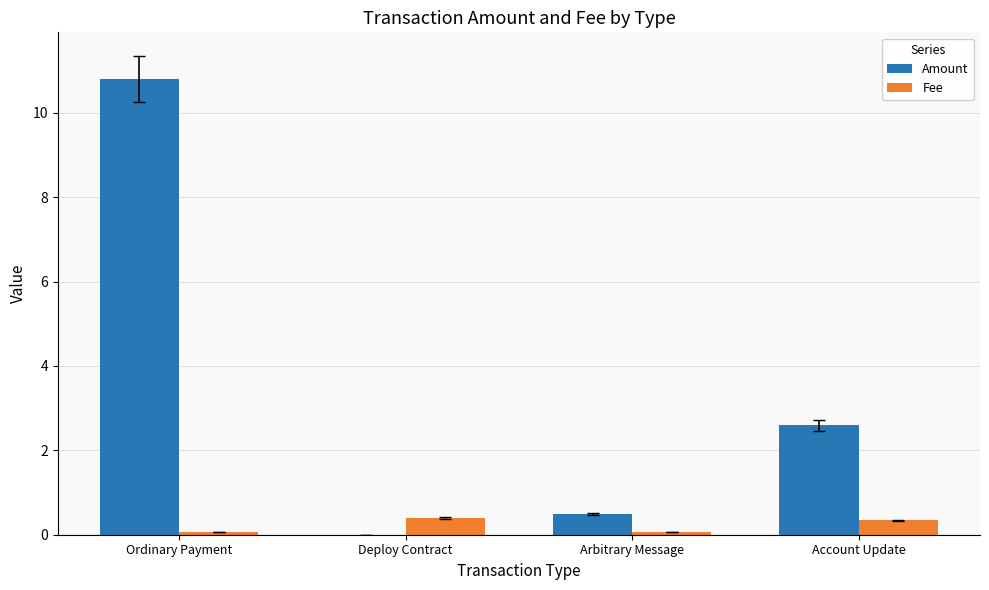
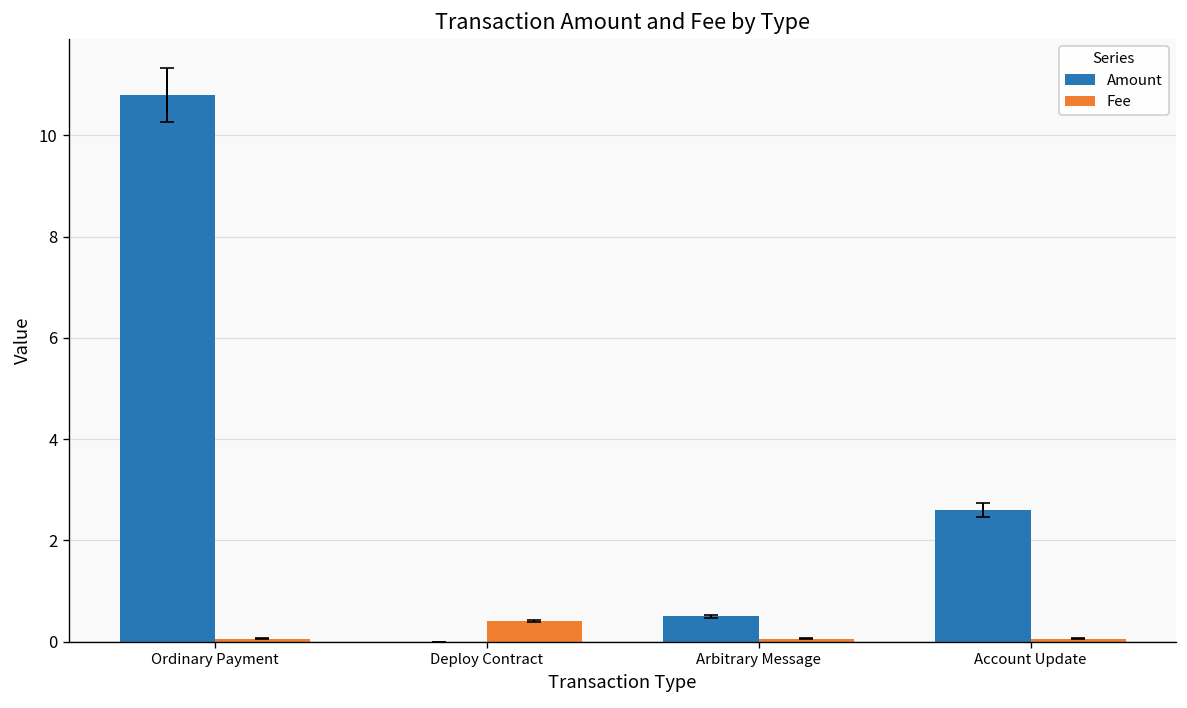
Fee, Account Update: 0.3 -> 0.1
